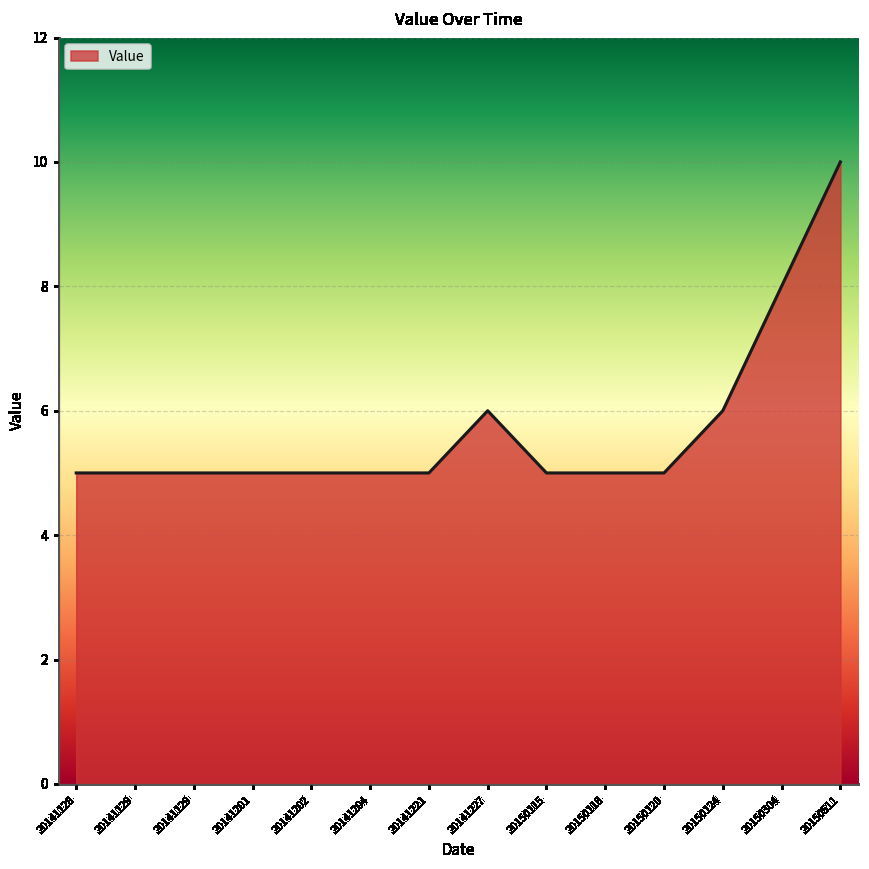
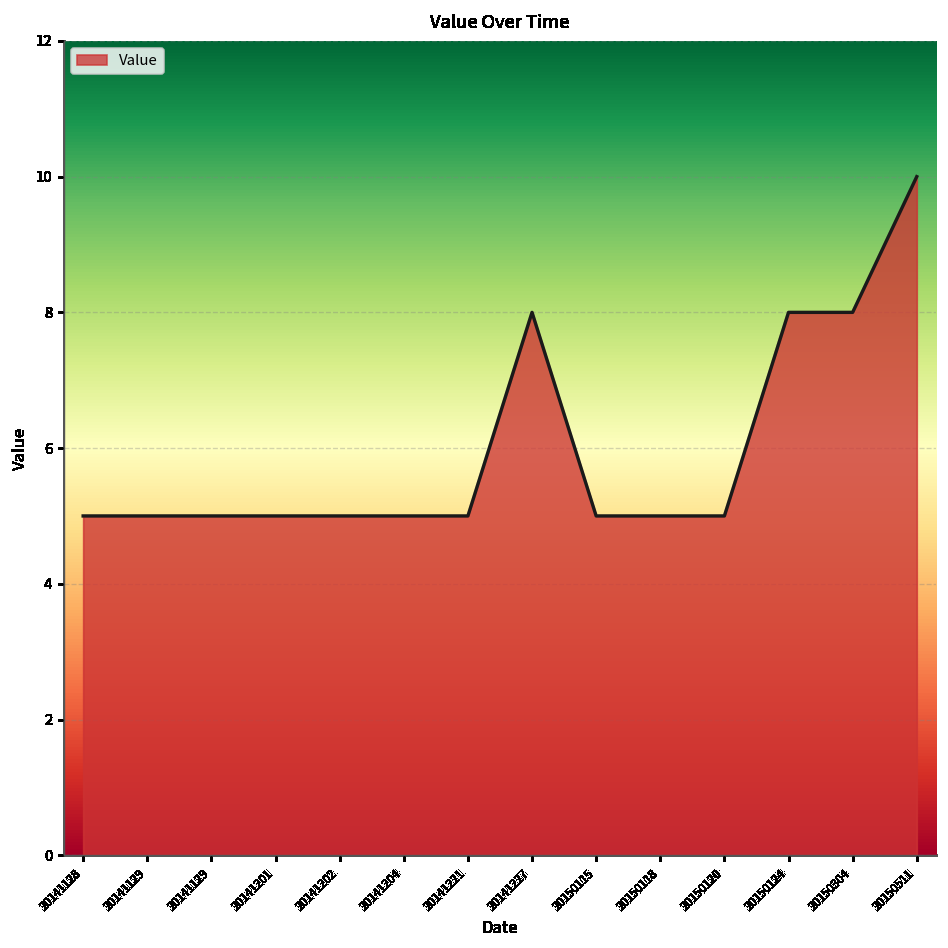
20141227: 6 -> 8
20150124: 6 -> 8
